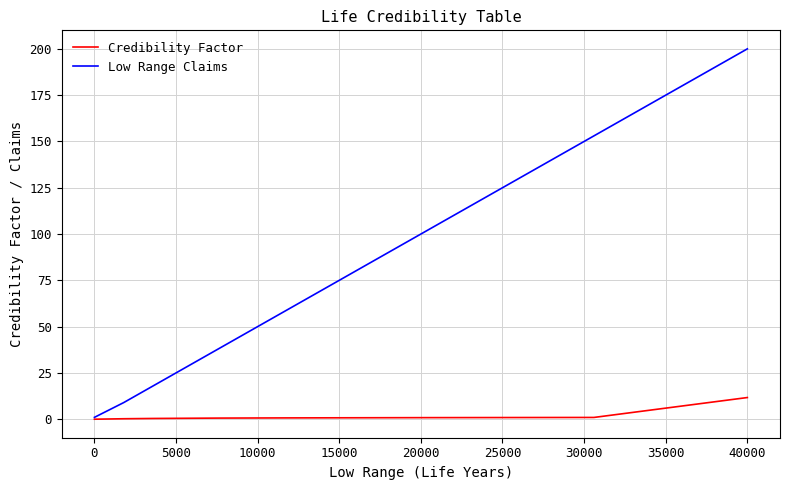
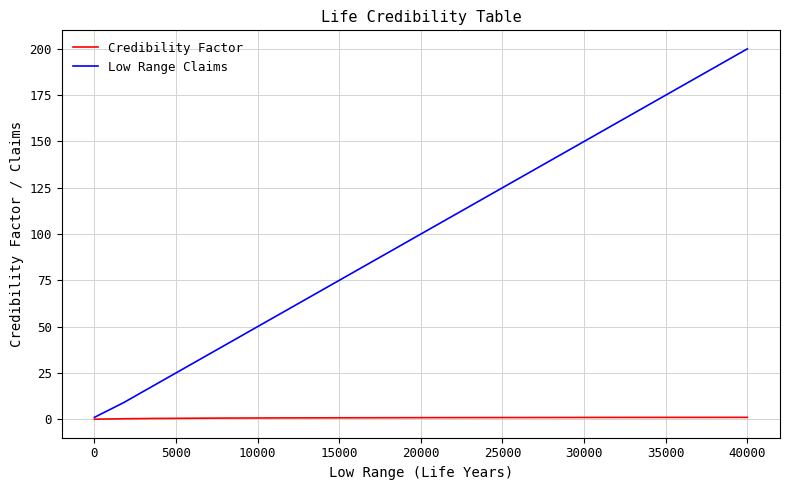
Credibility Factor, 40000: 12 -> 1
